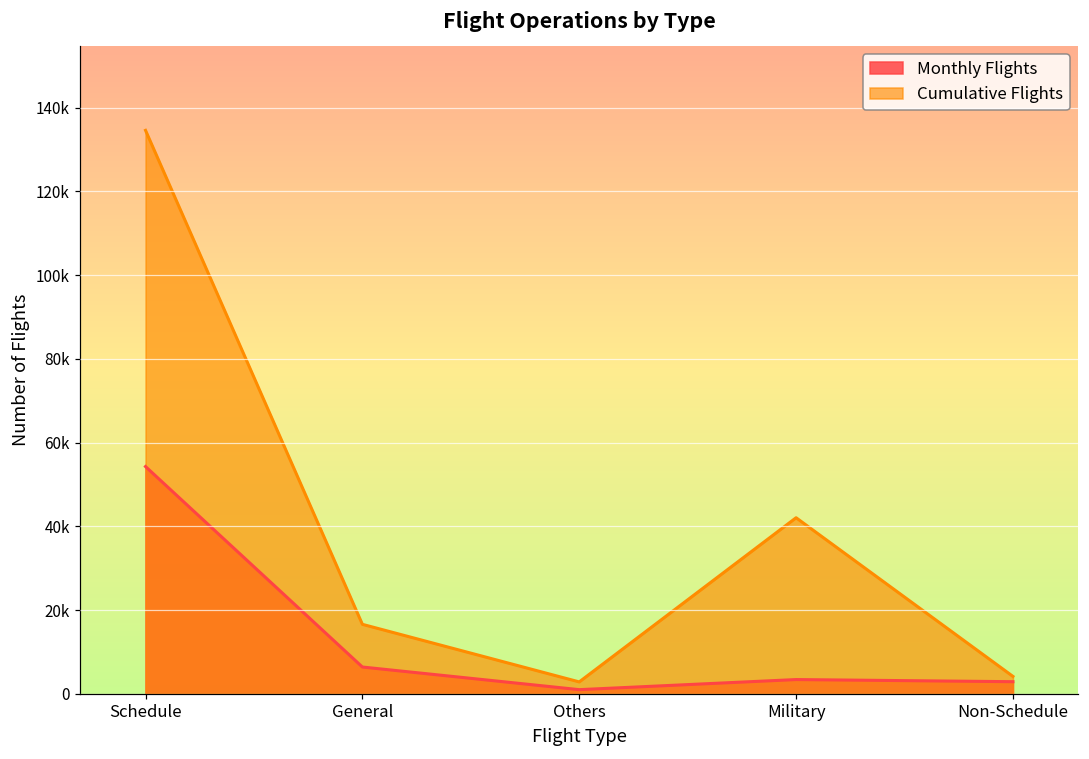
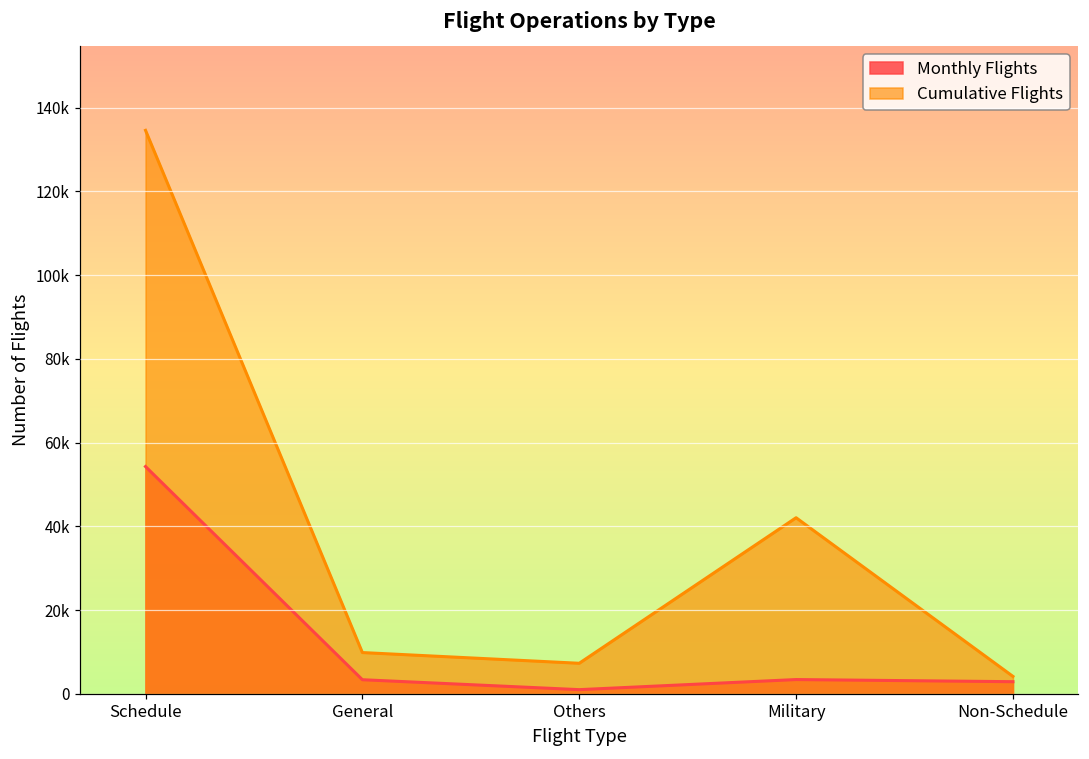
Monthly Flights, General: 6000 -> 3000
Cumulative Flights, General: 17000 -> 10000
Cumulative Flights, Others: 3000 -> 7000
